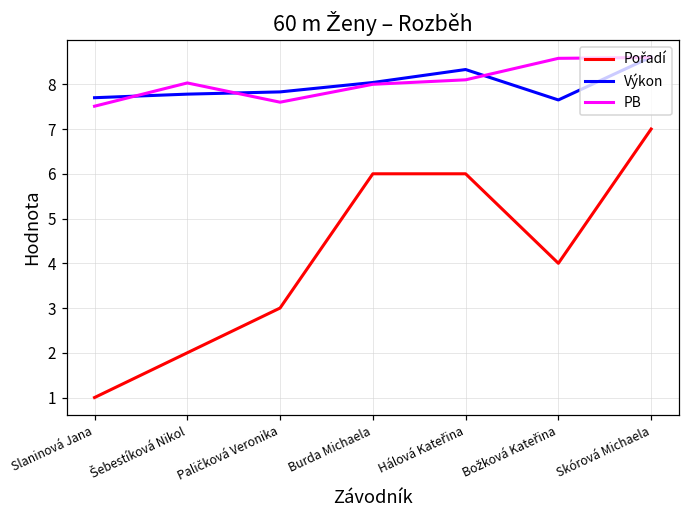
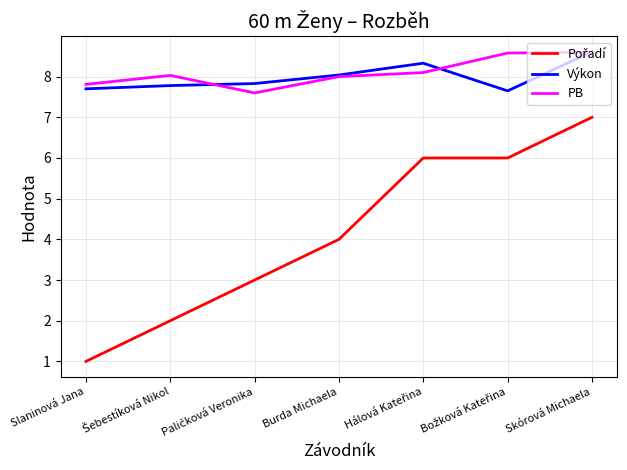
PB, Slaninová Jana: 7.5 -> 7.8
Pořadí, Burda Michaela: 6 -> 4
Pořadí, Božková Kateřina: 4 -> 6
